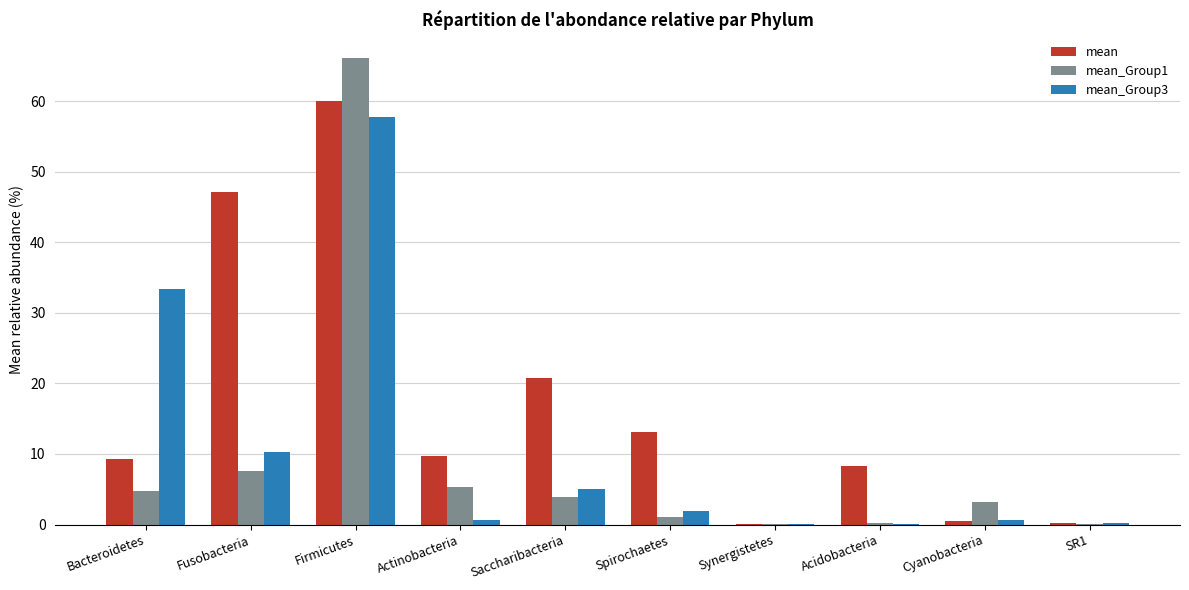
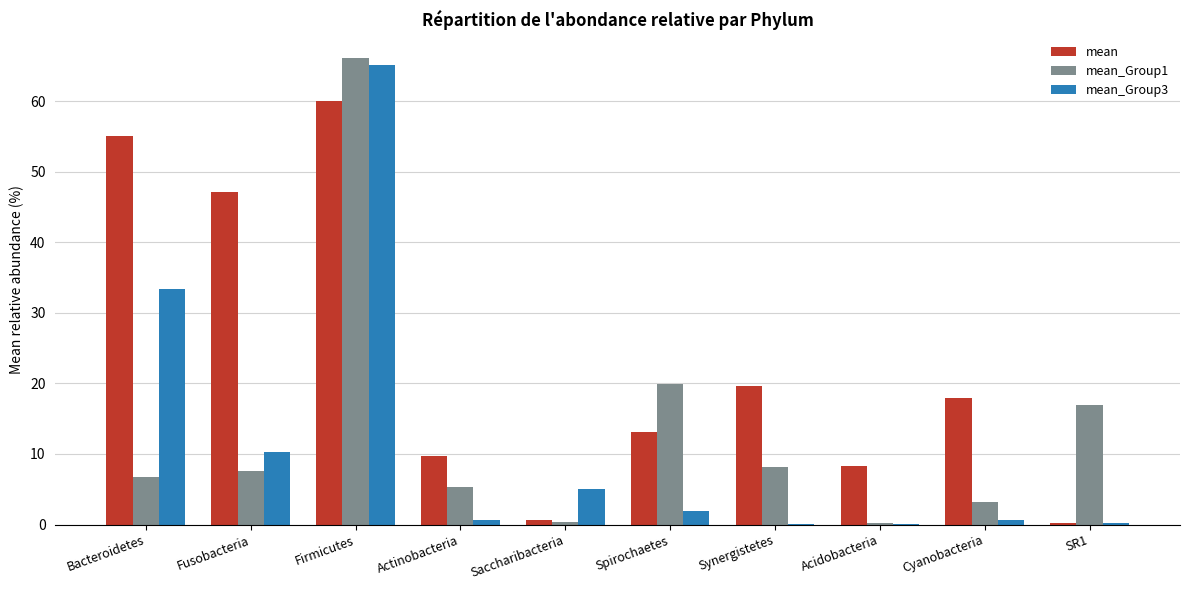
mean, Bacteroidetes: 9 -> 55
mean_Group1, Bacteroidetes: 5 -> 7
mean_Group3, Firmicutes: 58 -> 65
mean, Saccharibacteria: 21 -> 1
mean_Group1, Saccharibacteria: 4 -> 0
mean_Group1, Spirochaetes: 1 -> 20
mean, Synergistetes: 0 -> 20
mean_Group1, Synergistetes: 0 -> 8
mean, Cyanobacteria: 1 -> 18
mean_Group1, SR1: 0 -> 17
